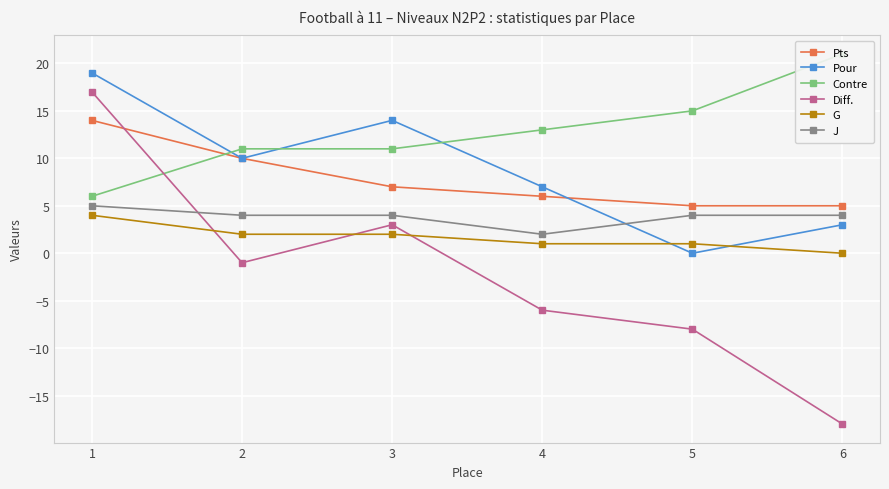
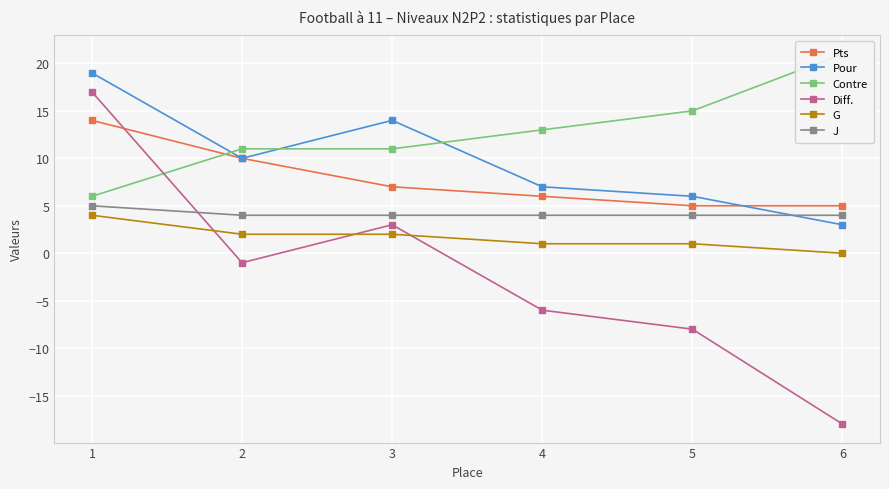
J, 4: 2 -> 4
Pour, 5: 0 -> 6
